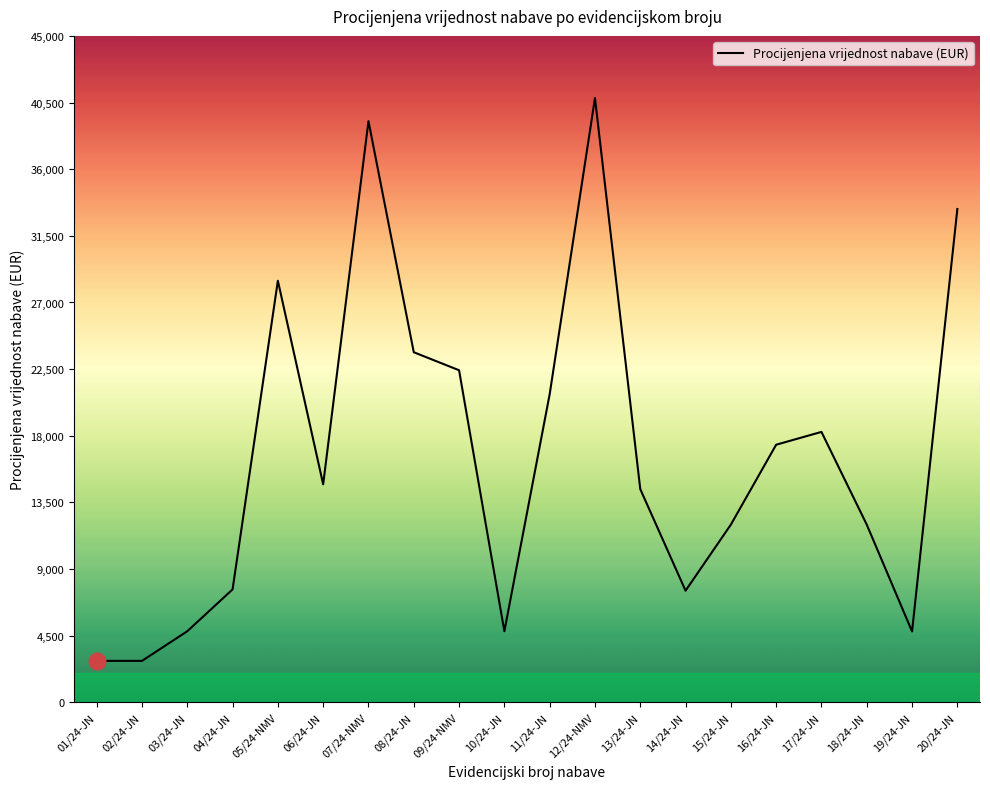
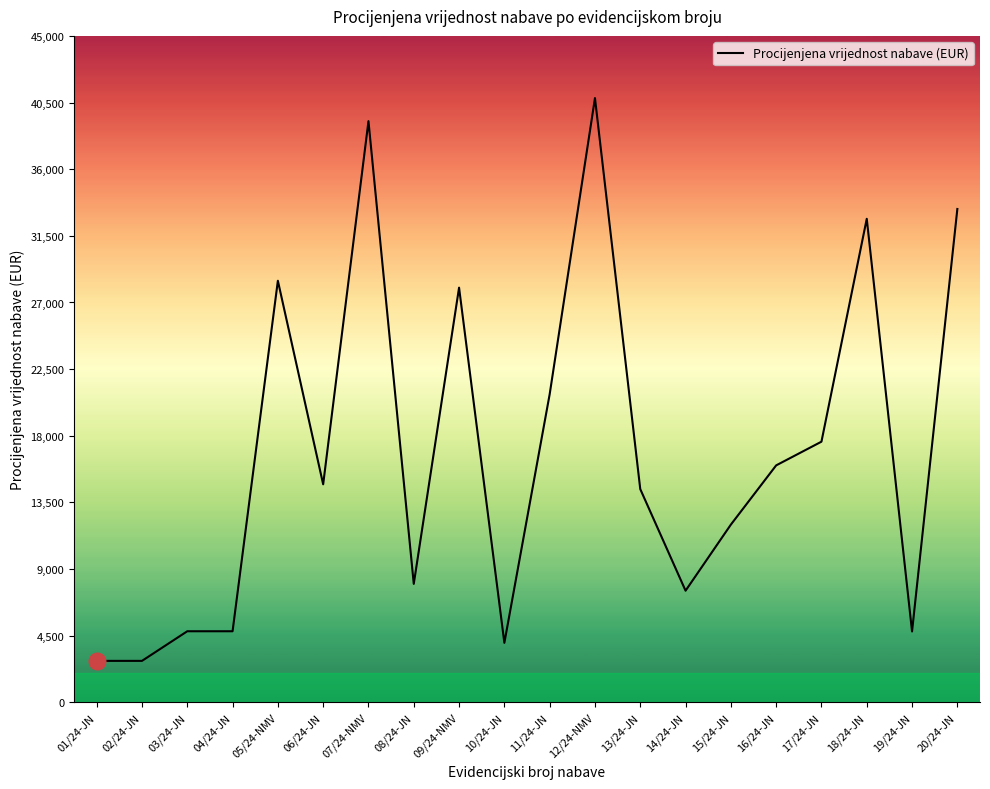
Procijenjena vrijednost nabave (EUR), 04/24-JN: 7,600 -> 4,800
Procijenjena vrijednost nabave (EUR), 08/24-JN: 23,600 -> 8,000
Procijenjena vrijednost nabave (EUR), 09/24-NMV: 22,400 -> 28,000
Procijenjena vrijednost nabave (EUR), 10/24-JN: 4,800 -> 4,000
Procijenjena vrijednost nabave (EUR), 16/24-JN: 17,400 -> 16,000
Procijenjena vrijednost nabave (EUR), 17/24-JN: 18,300 -> 17,600
Procijenjena vrijednost nabave (EUR), 18/24-JN: 12,000 -> 32,600
